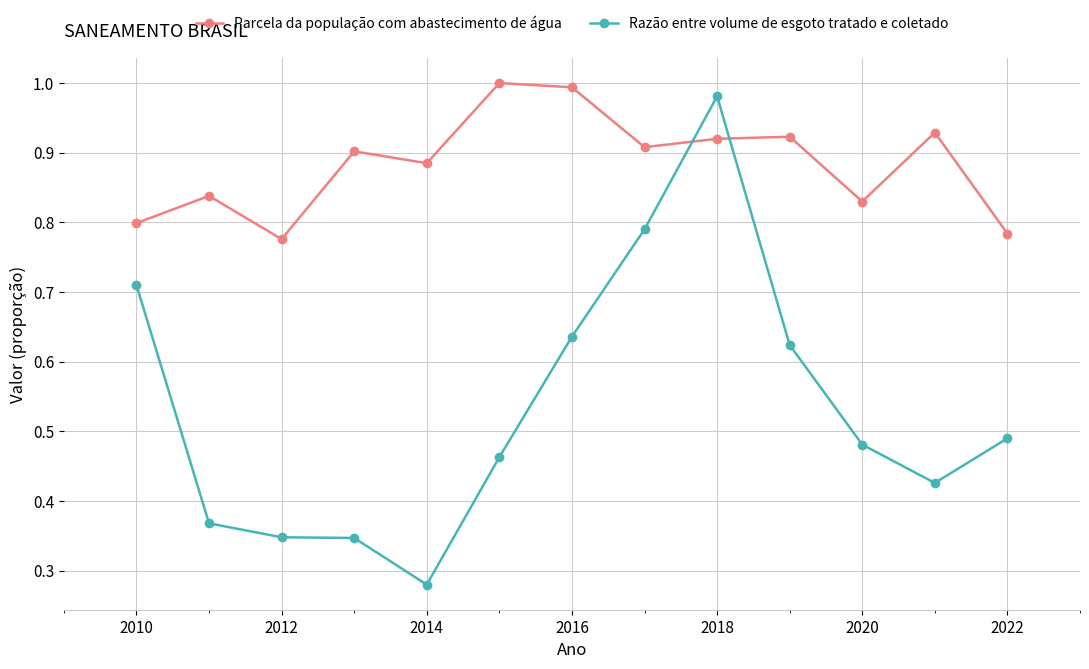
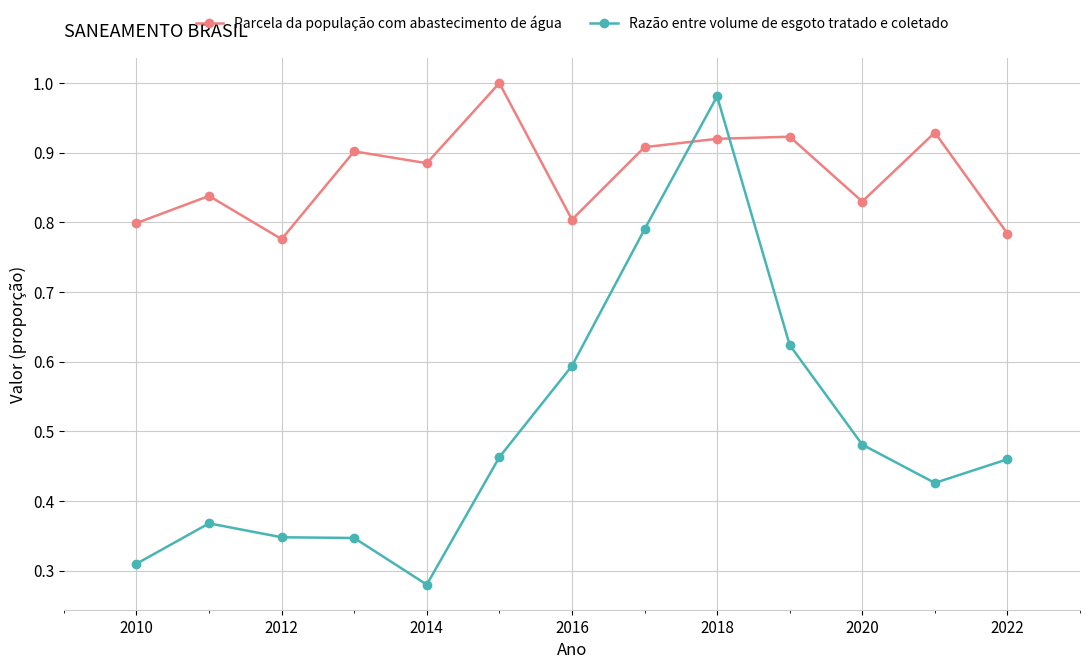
Razão entre volume de esgoto tratado e coletado, 2010: 0.71 -> 0.31
Parcela da população com abastecimento de água, 2016: 0.99 -> 0.80
Razão entre volume de esgoto tratado e coletado, 2016: 0.64 -> 0.59
Razão entre volume de esgoto tratado e coletado, 2022: 0.49 -> 0.46
